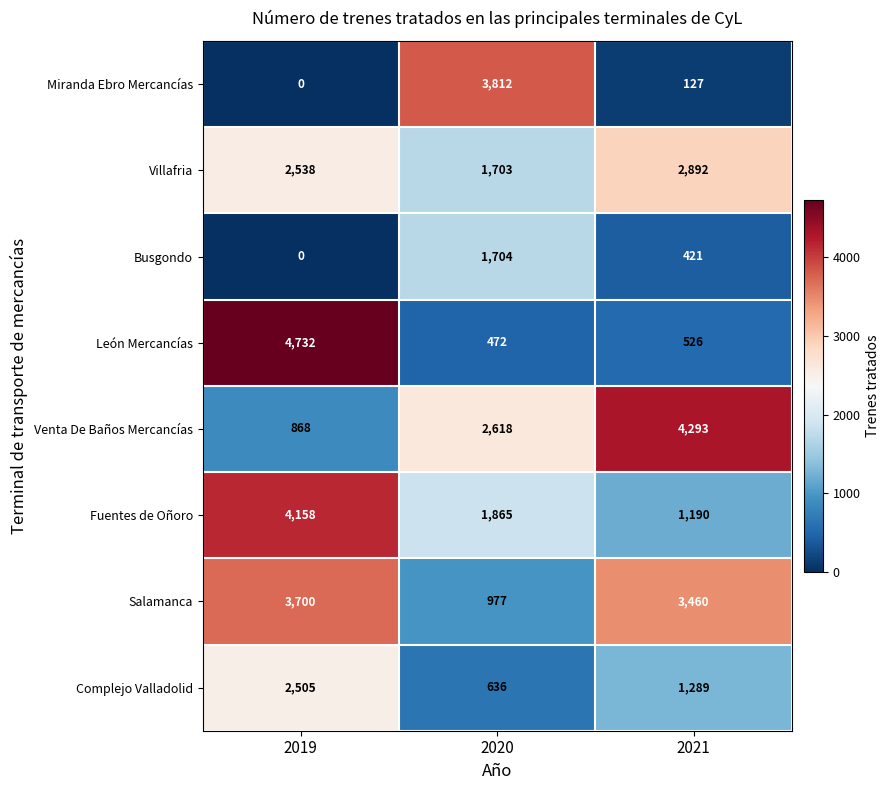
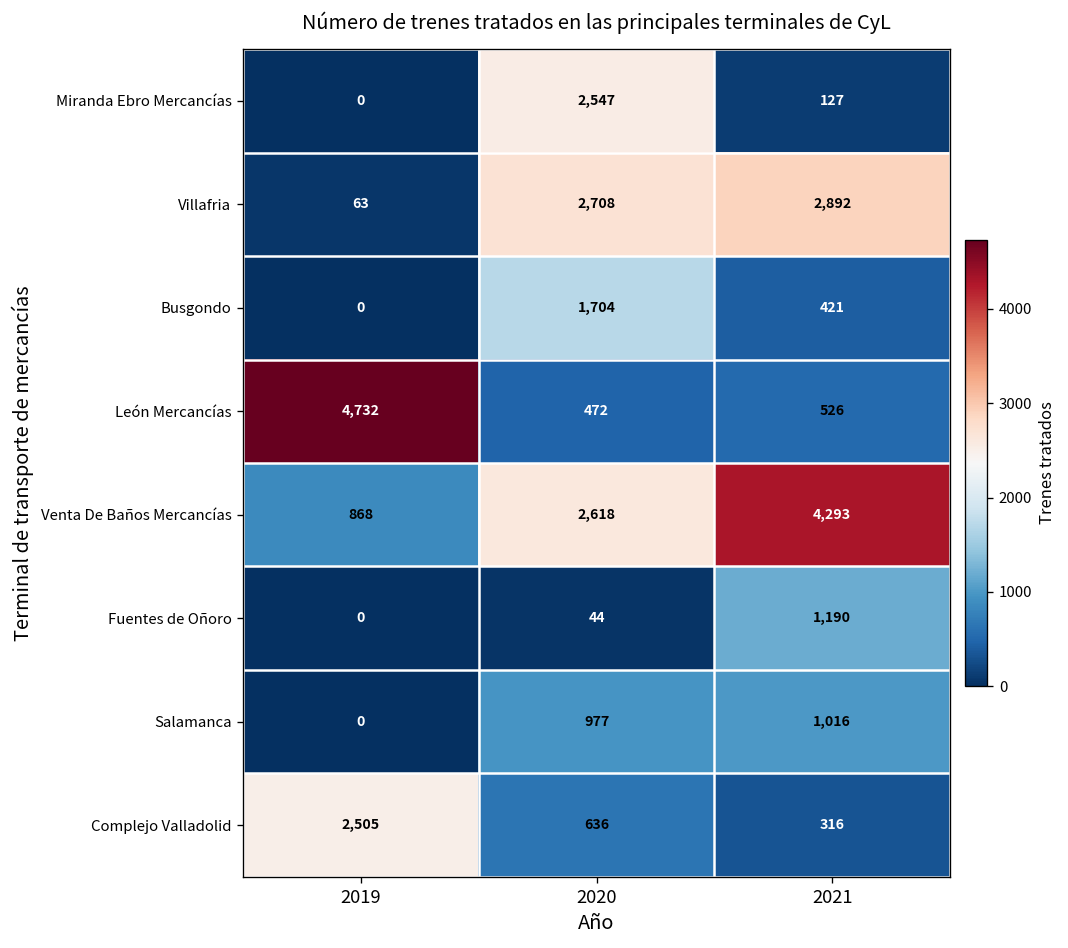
Miranda Ebro Mercancías, 2020: 3,812 -> 2,547
Villafria, 2019: 2,538 -> 63
Villafria, 2020: 1,703 -> 2,708
Fuentes de Oñoro, 2019: 4,158 -> 0
Fuentes de Oñoro, 2020: 1,865 -> 44
Salamanca, 2019: 3,700 -> 0
Salamanca, 2021: 3,460 -> 1,016
Complejo Valladolid, 2021: 1,289 -> 316
